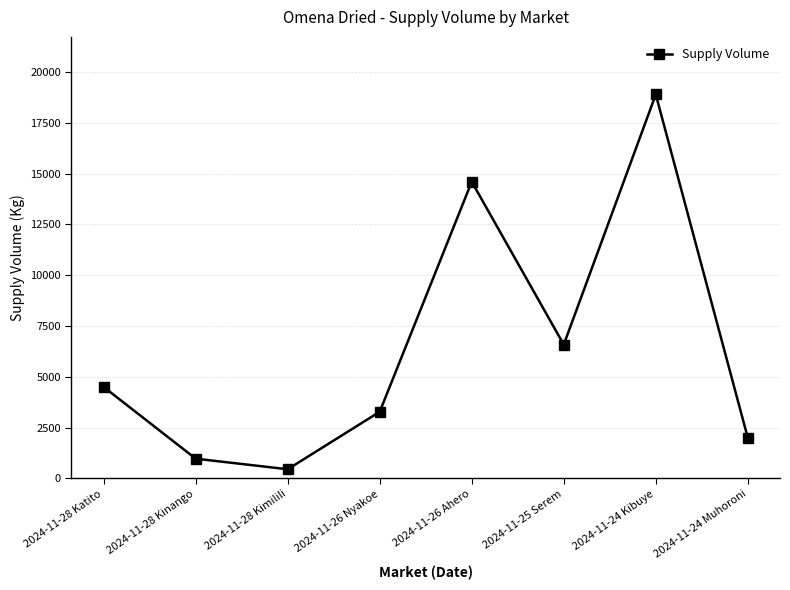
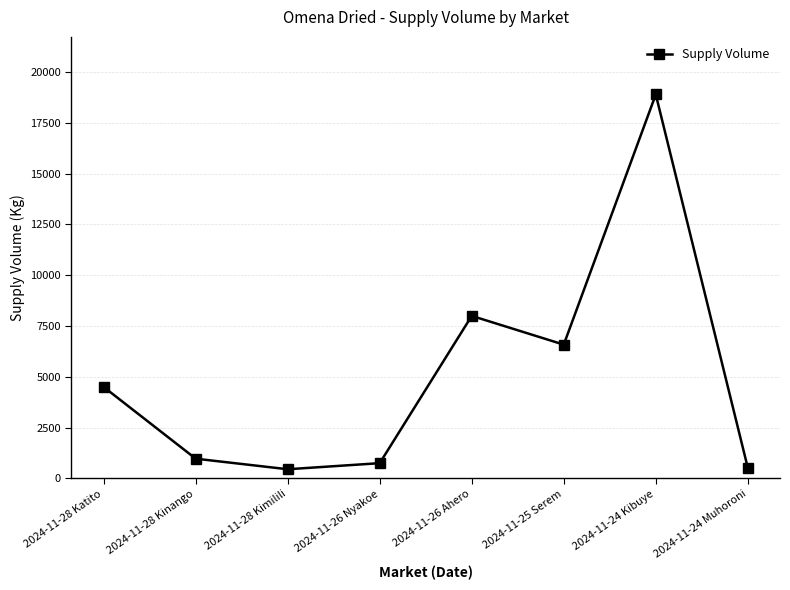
2024-11-26 Nyakoe: 3300 -> 800
2024-11-26 Ahero: 14600 -> 8000
2024-11-24 Muhoroni: 2000 -> 500
